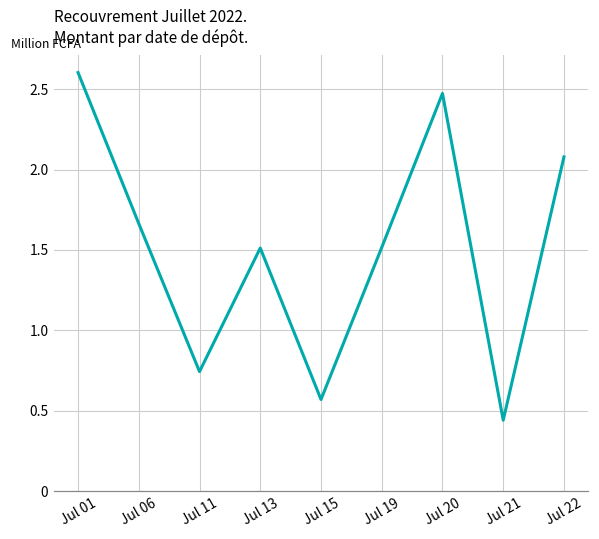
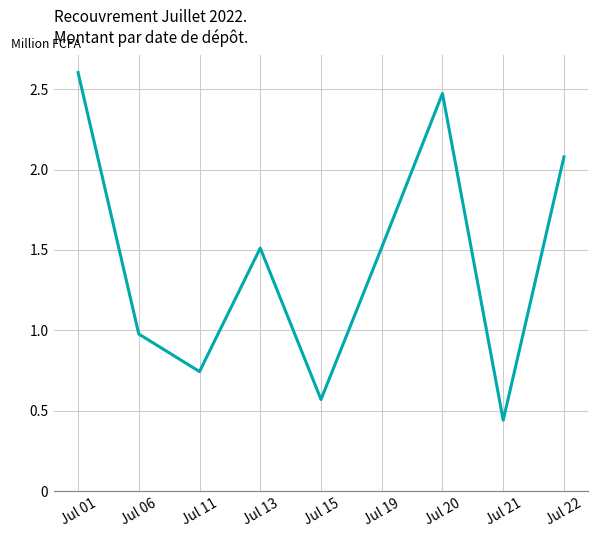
Jul 06: 1.66 -> 0.98
